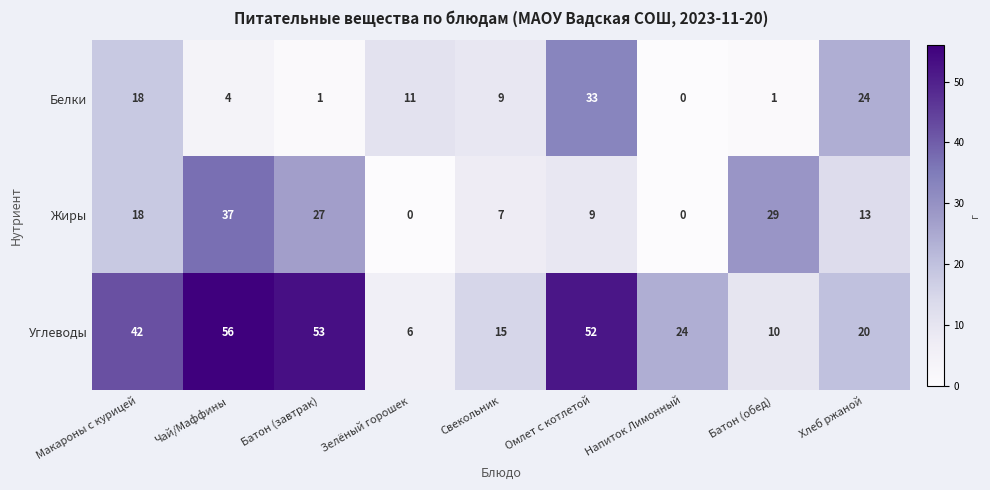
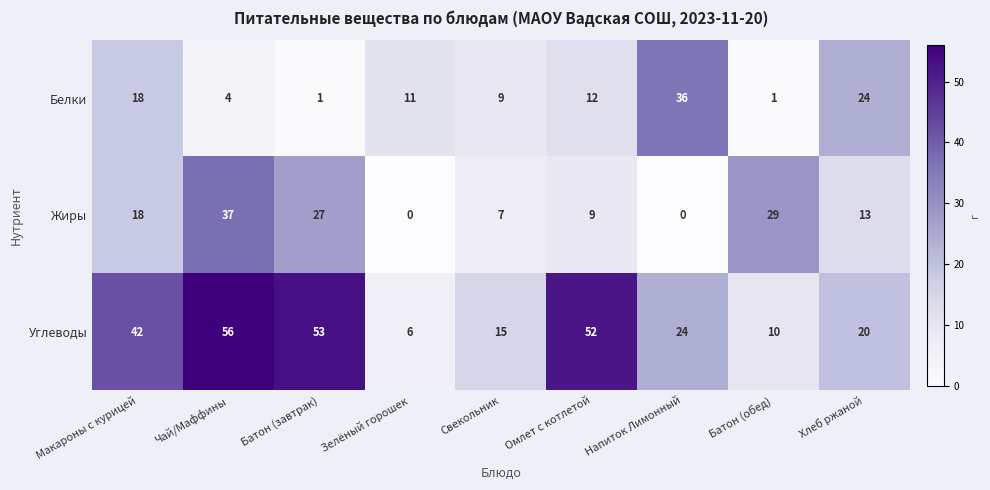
Белки, Омлет с котлетой: 33 -> 12
Белки, Напиток Лимонный: 0 -> 36
